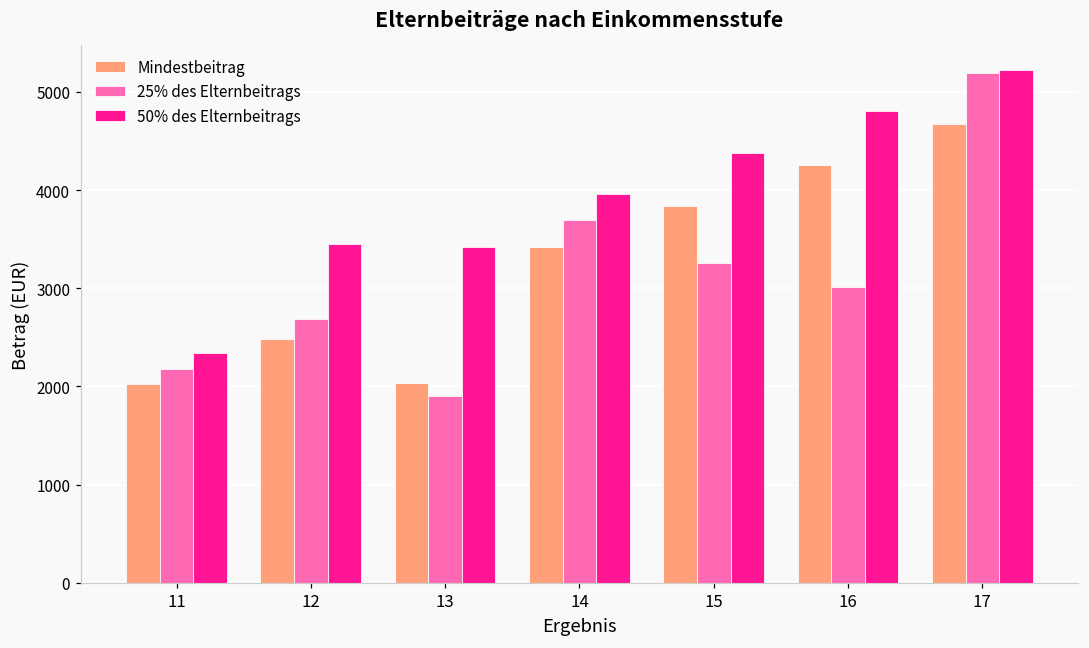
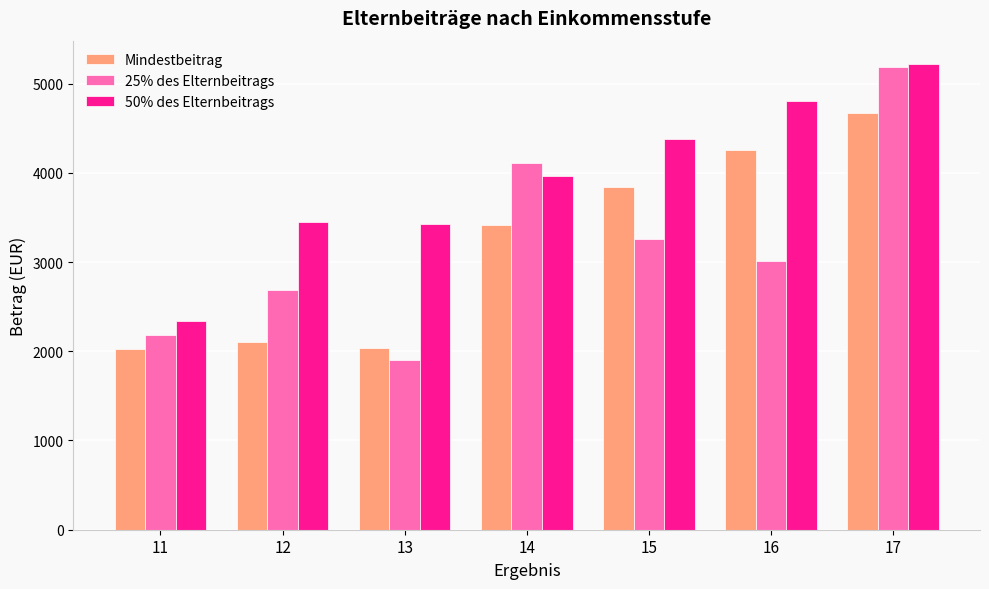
Mindestbeitrag, 12: 2500 -> 2100
25% des Elternbeitrags, 14: 3700 -> 4100
